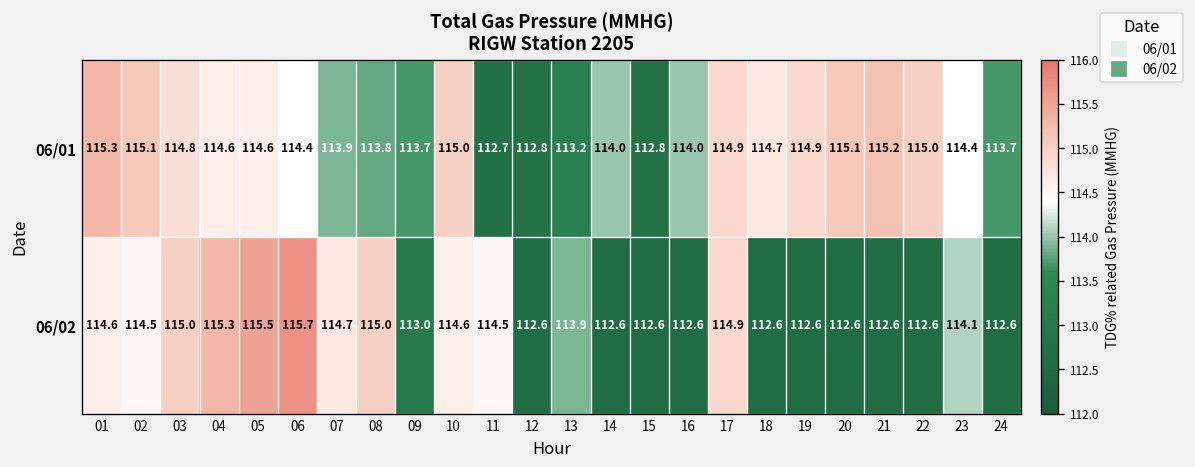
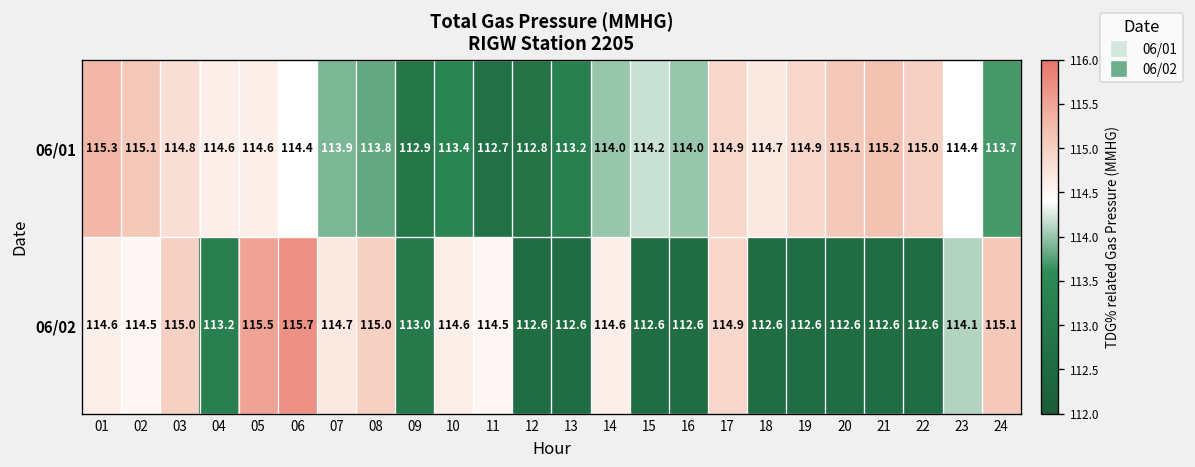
06/01, 09: 113.7 -> 112.9
06/01, 10: 115.0 -> 113.4
06/01, 15: 112.8 -> 114.2
06/02, 04: 115.3 -> 113.2
06/02, 13: 113.9 -> 112.6
06/02, 14: 112.6 -> 114.6
06/02, 24: 112.6 -> 115.1
